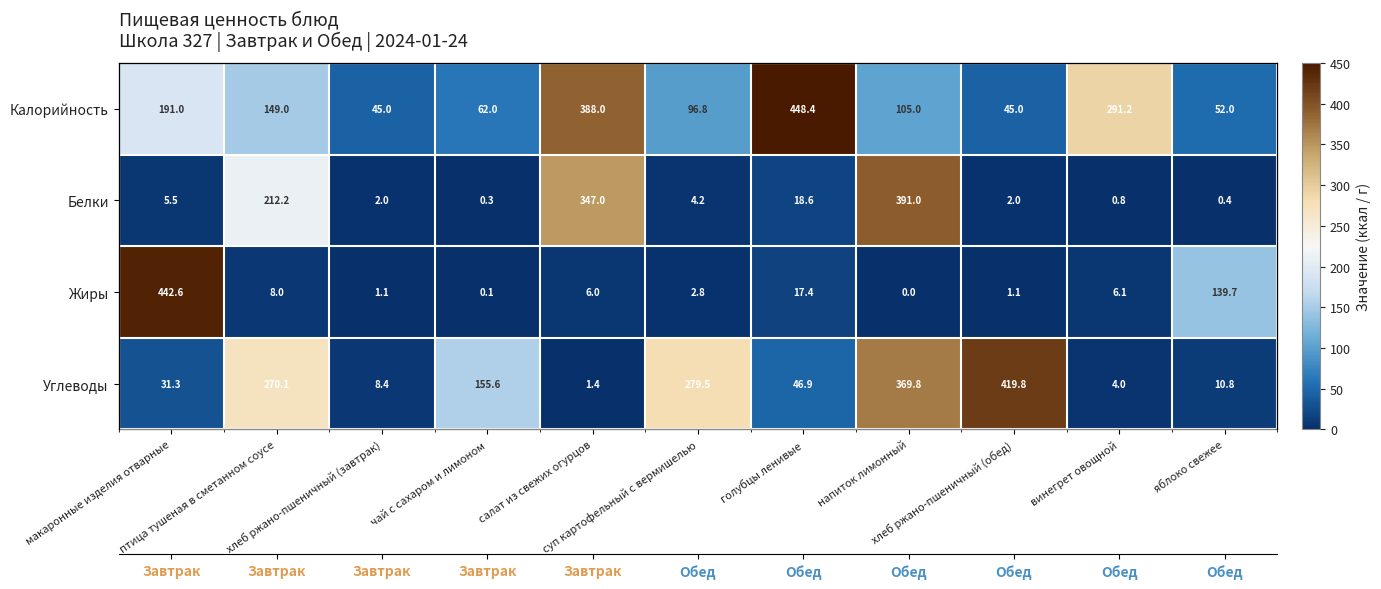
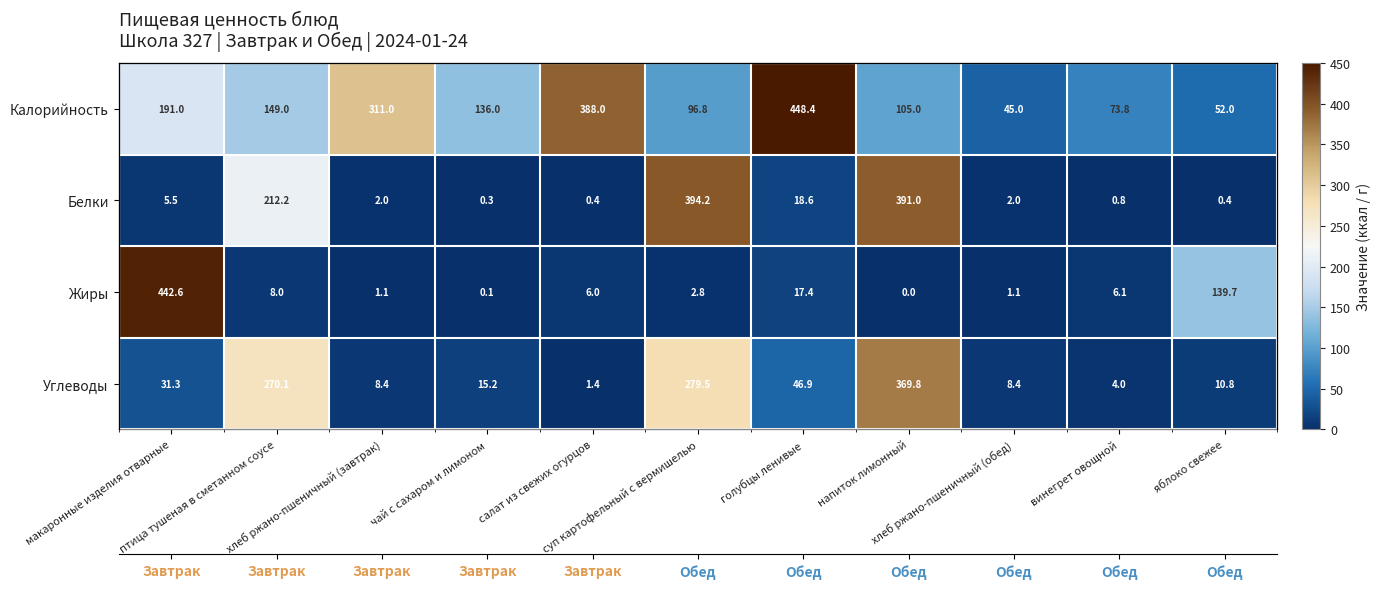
Калорийность, хлеб ржано-пшеничный (завтрак): 45.0 -> 311.0
Калорийность, чай с сахаром и лимоном: 62.0 -> 136.0
Калорийность, винегрет овощной: 291.2 -> 73.8
Белки, салат из свежих огурцов: 347.0 -> 0.4
Белки, суп картофельный с вермишелью: 4.2 -> 394.2
Углеводы, чай с сахаром и лимоном: 155.6 -> 15.2
Углеводы, хлеб ржано-пшеничный (обед): 419.8 -> 8.4
